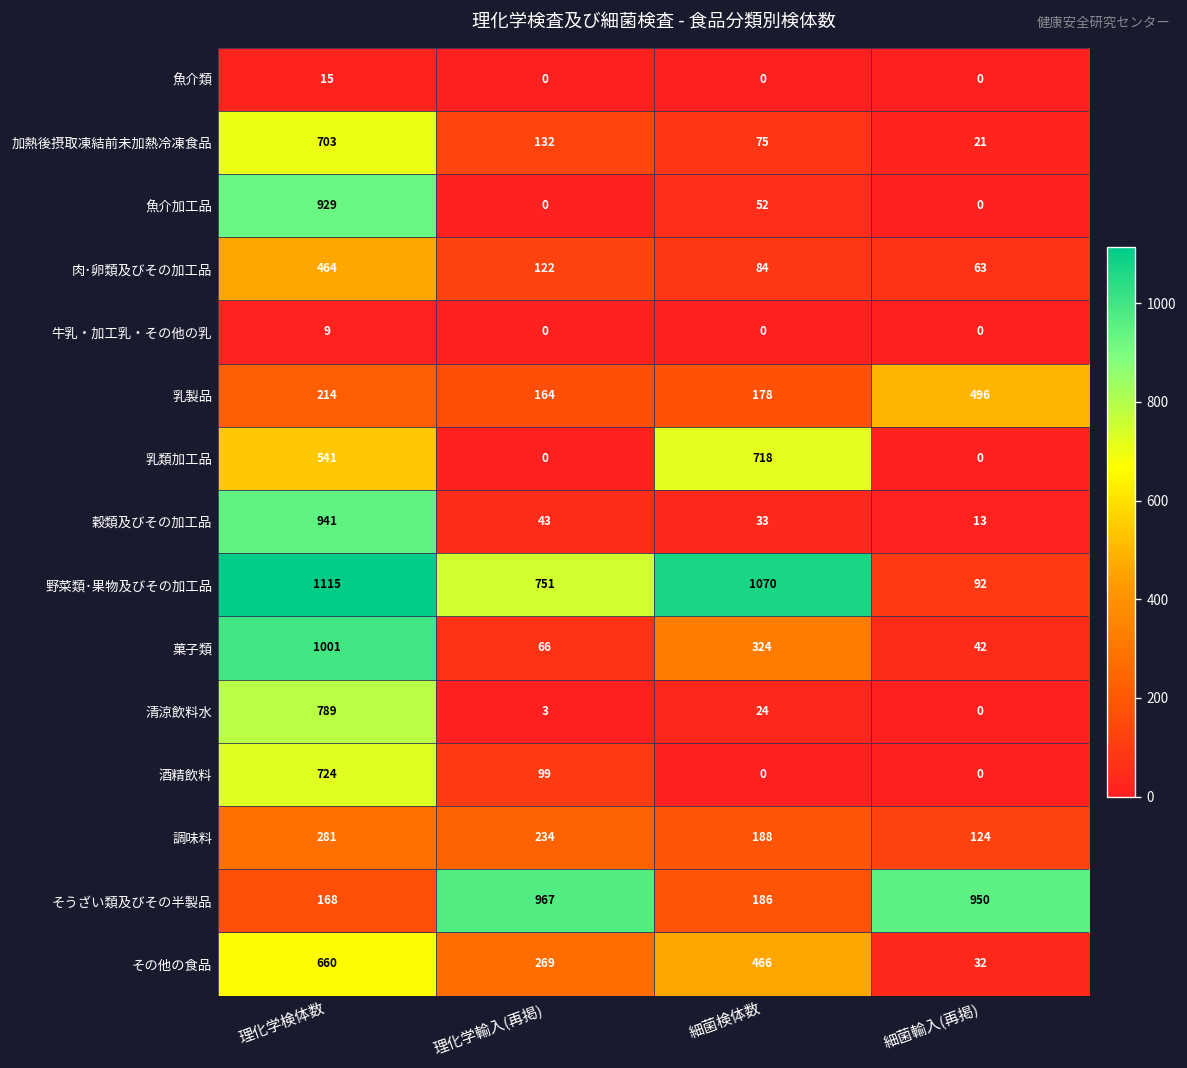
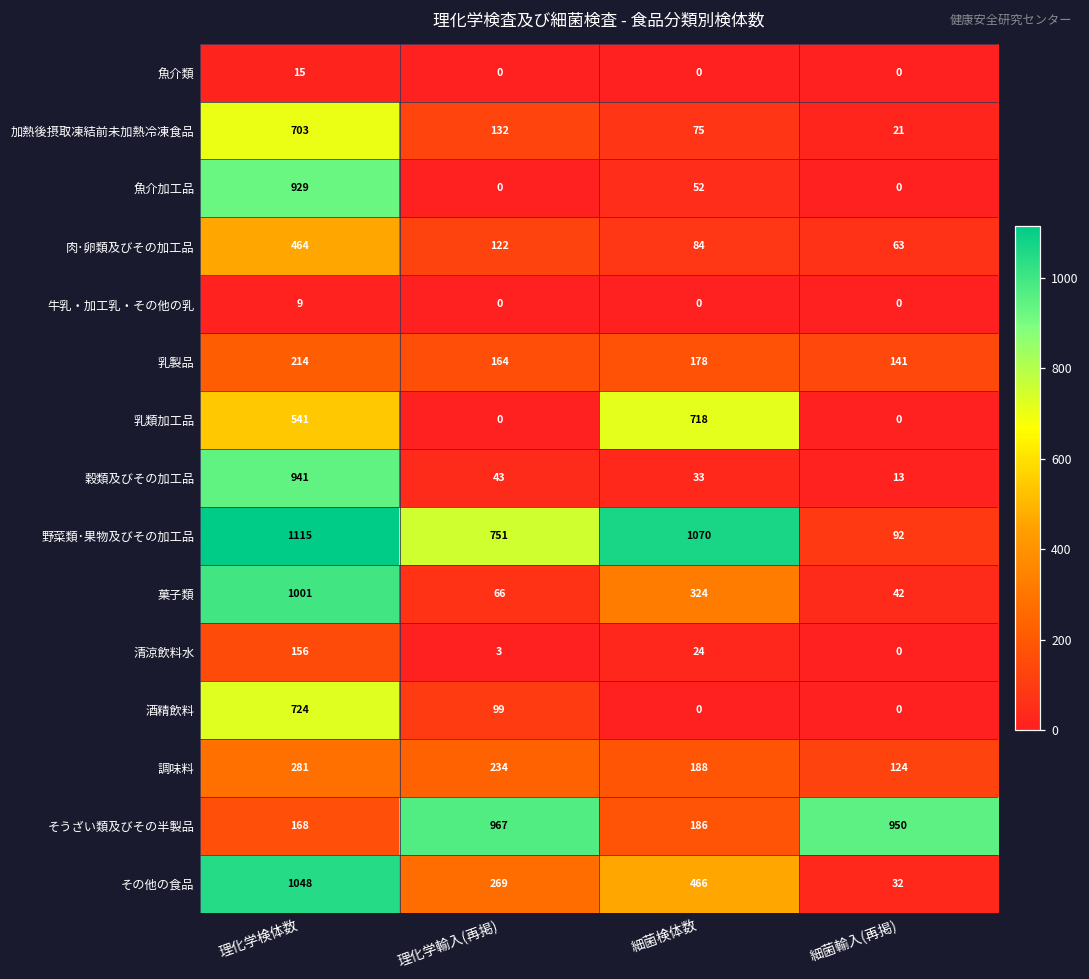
乳製品, 細菌輸入(再掲): 496 -> 141
清涼飲料水, 理化学検体数: 789 -> 156
その他の食品, 理化学検体数: 660 -> 1048
